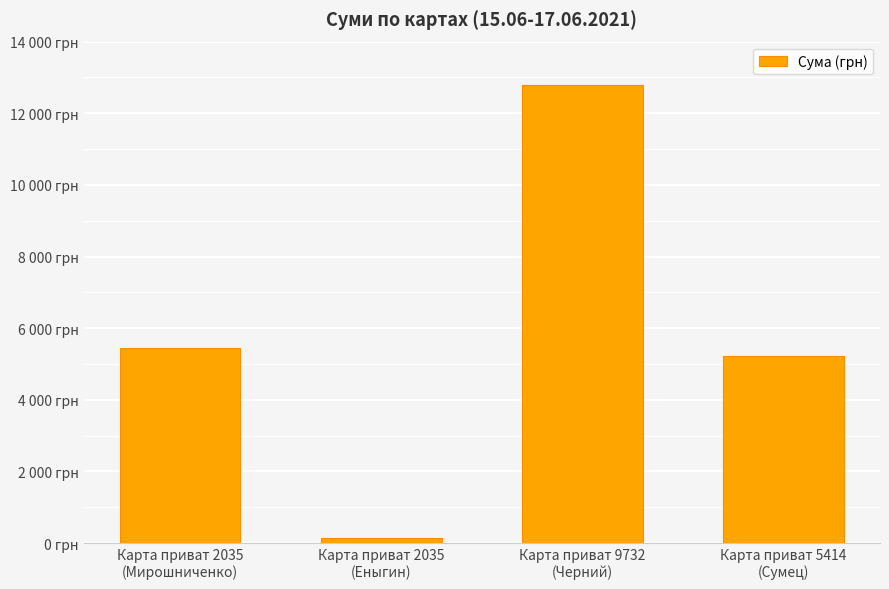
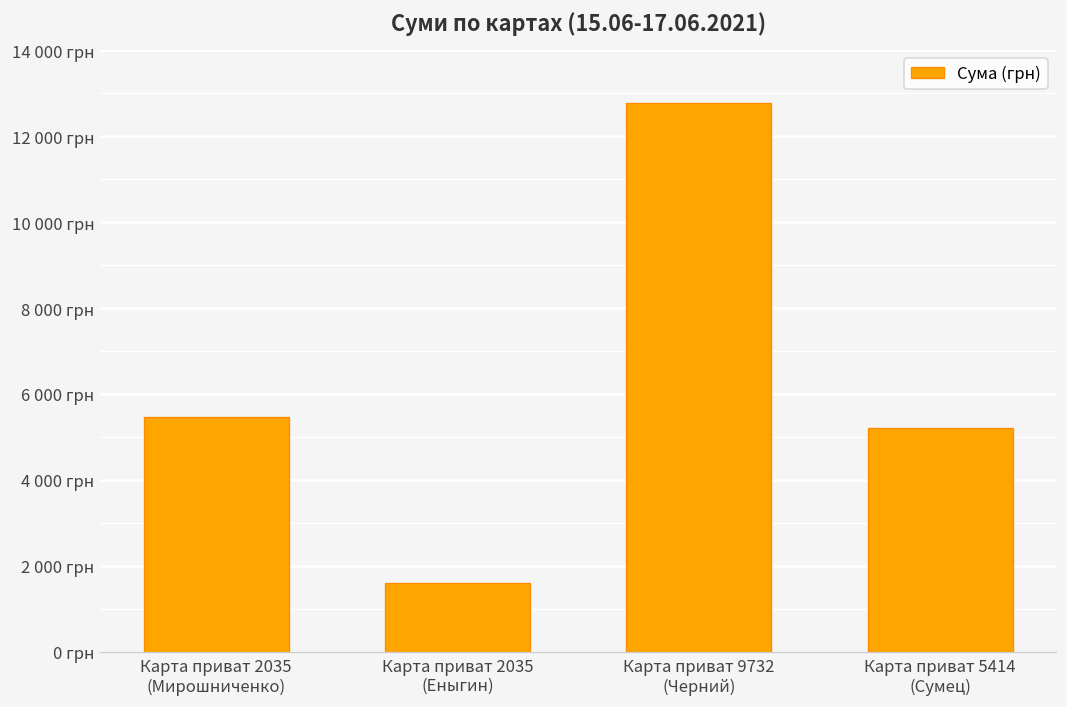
Карта приват 2035 (Еныгин): 100 грн -> 1600 грн
